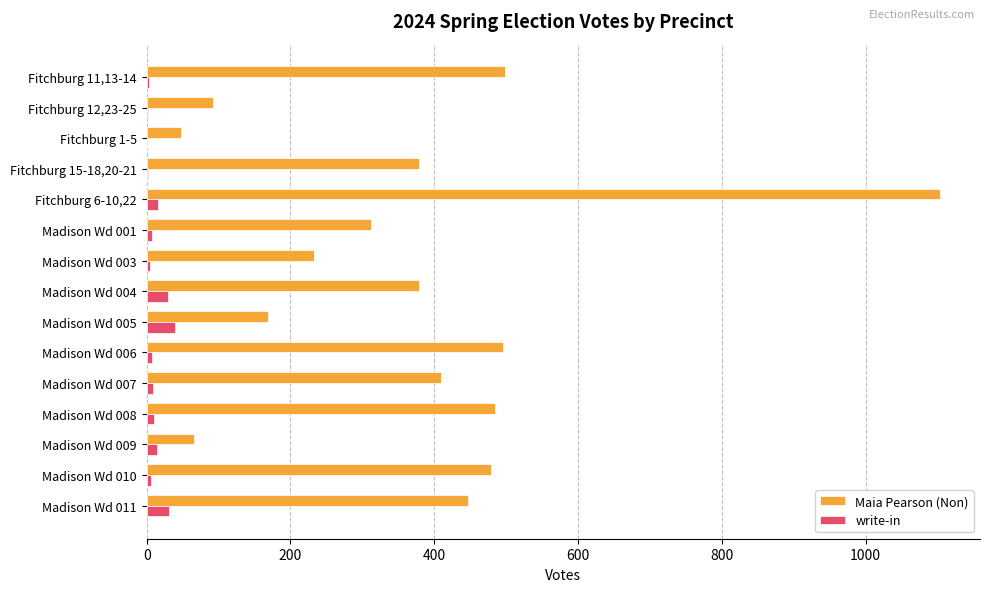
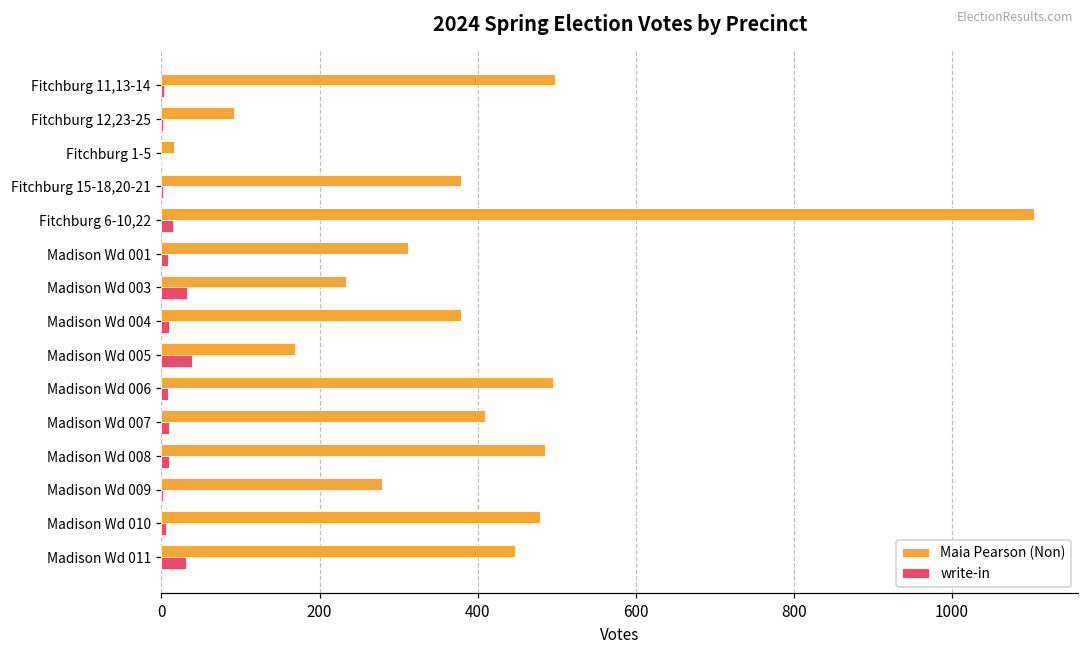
Maia Pearson (Non), Fitchburg 1-5: 50 -> 20
write-in, Madison Wd 003: 0 -> 30
write-in, Madison Wd 004: 30 -> 10
Maia Pearson (Non), Madison Wd 009: 70 -> 280
write-in, Madison Wd 009: 10 -> 0
